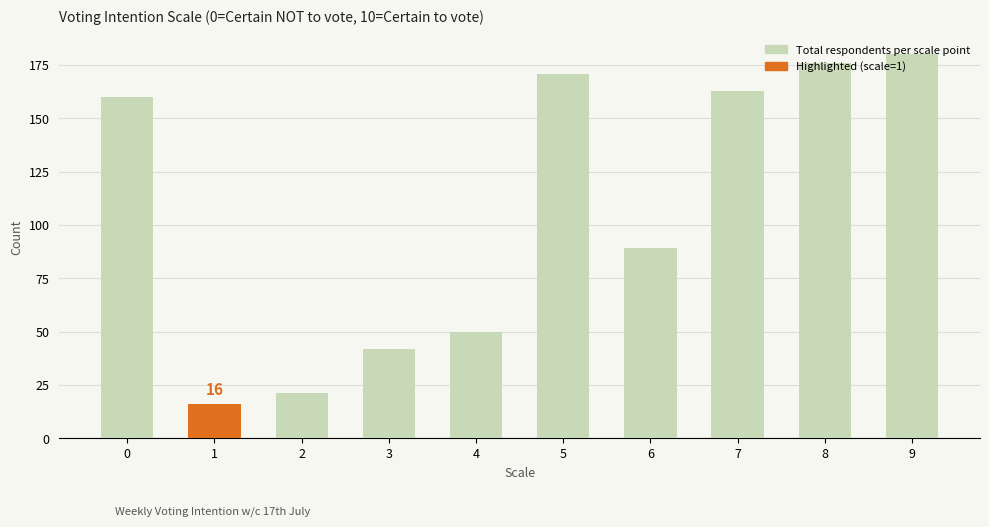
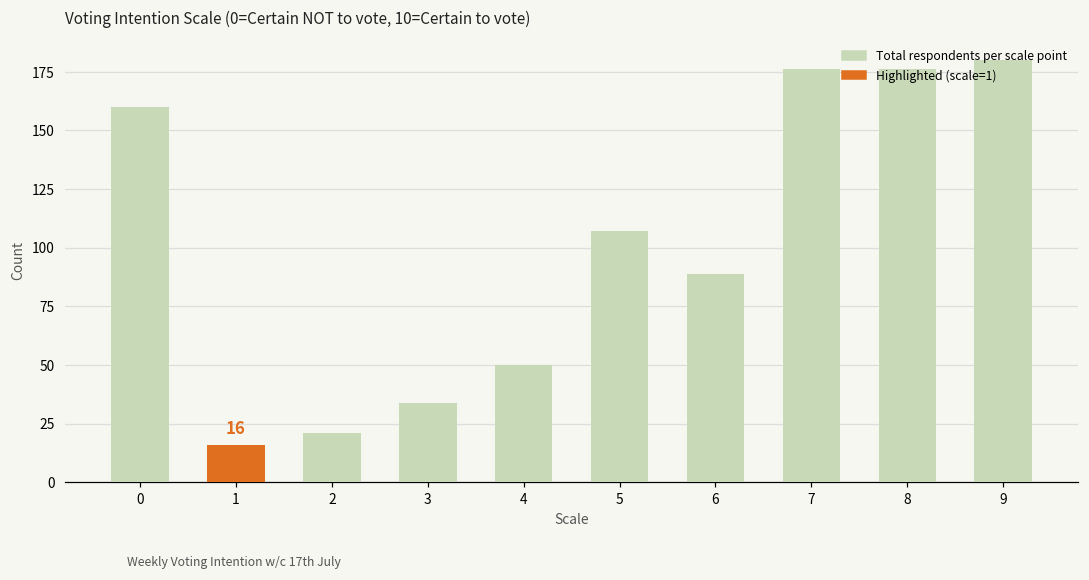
3: 42 -> 34
5: 171 -> 107
7: 163 -> 176
